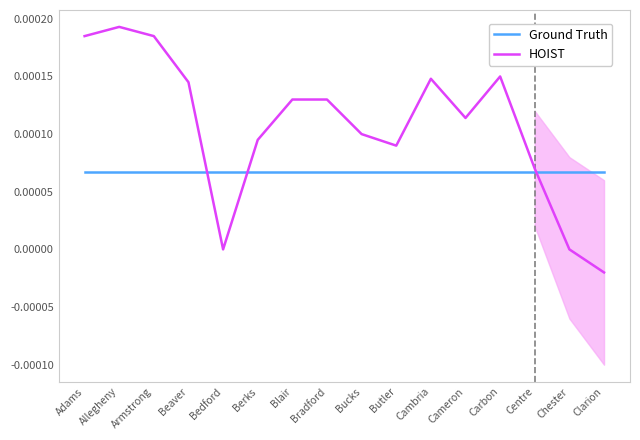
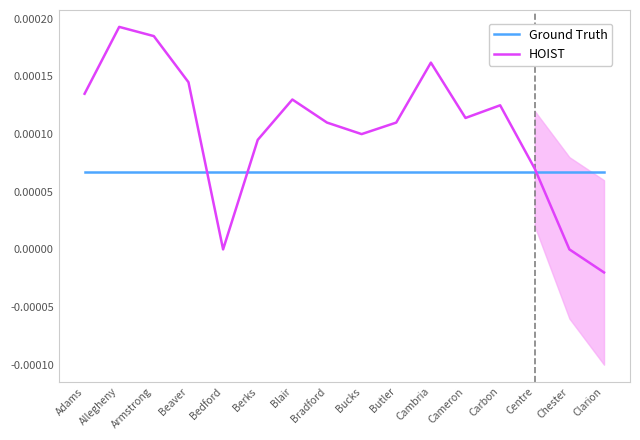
HOIST, Adams: 0.000185 -> 0.000135
HOIST, Bradford: 0.00013 -> 0.00011
HOIST, Butler: 0.00009 -> 0.00011
HOIST, Cambria: 0.000148 -> 0.000162
HOIST, Carbon: 0.000150 -> 0.000125
